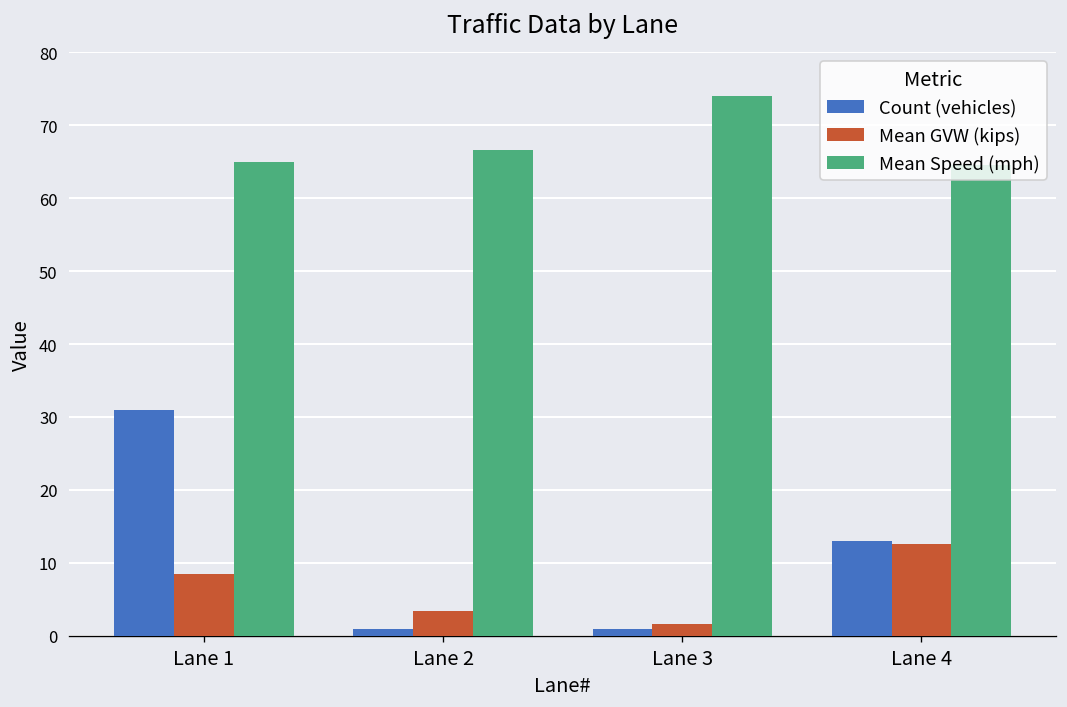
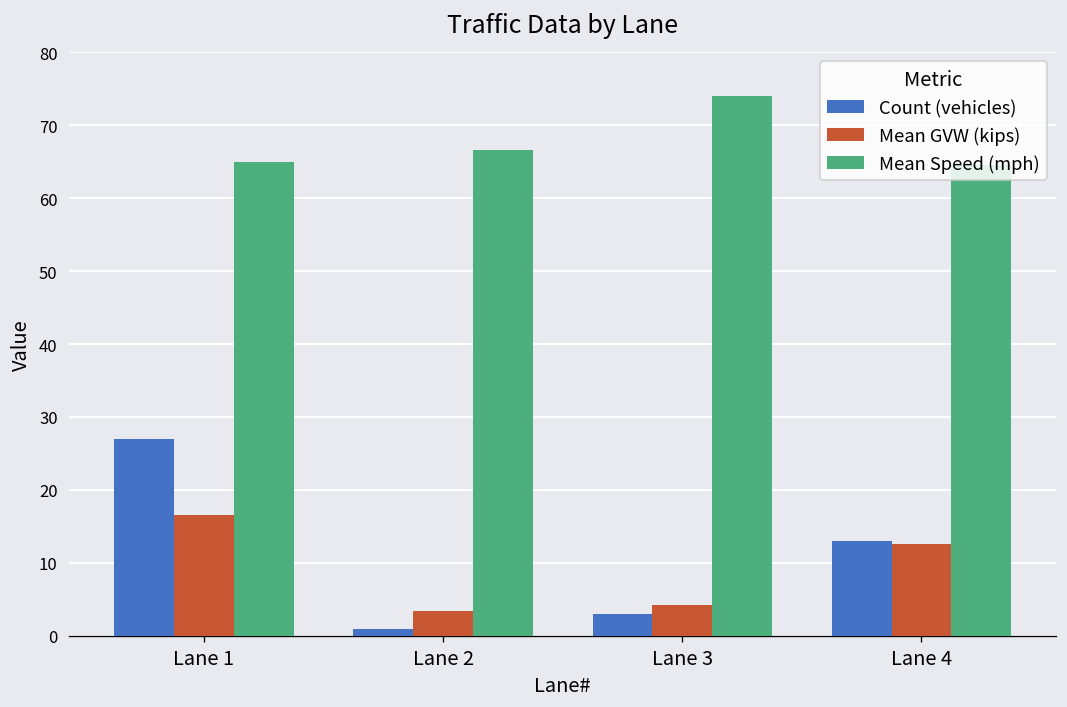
Count (vehicles), Lane 1: 31 -> 27
Mean GVW (kips), Lane 1: 8 -> 17
Count (vehicles), Lane 3: 1 -> 3
Mean GVW (kips), Lane 3: 2 -> 4
